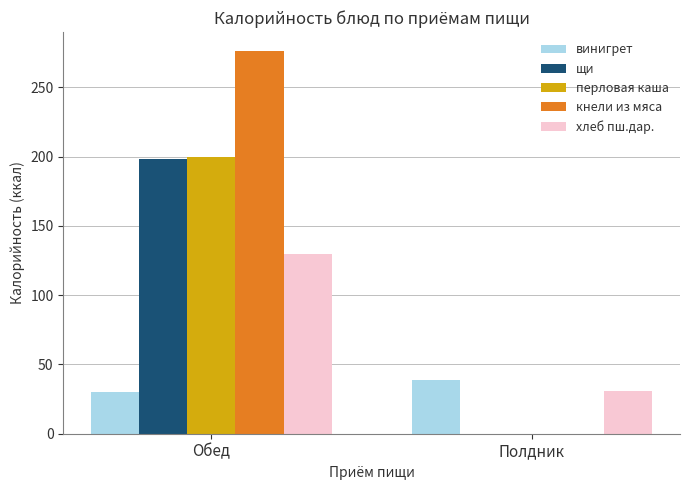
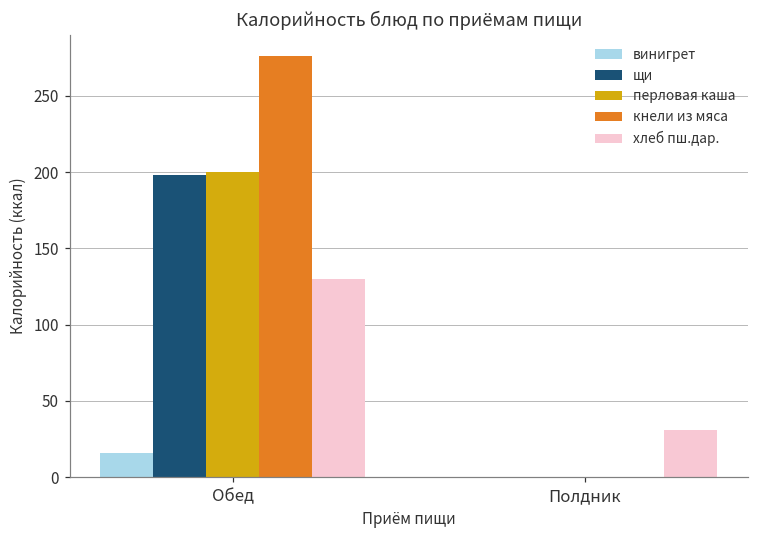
винигрет, Обед: 30 -> 16
винигрет, Полдник: 39 -> 0
